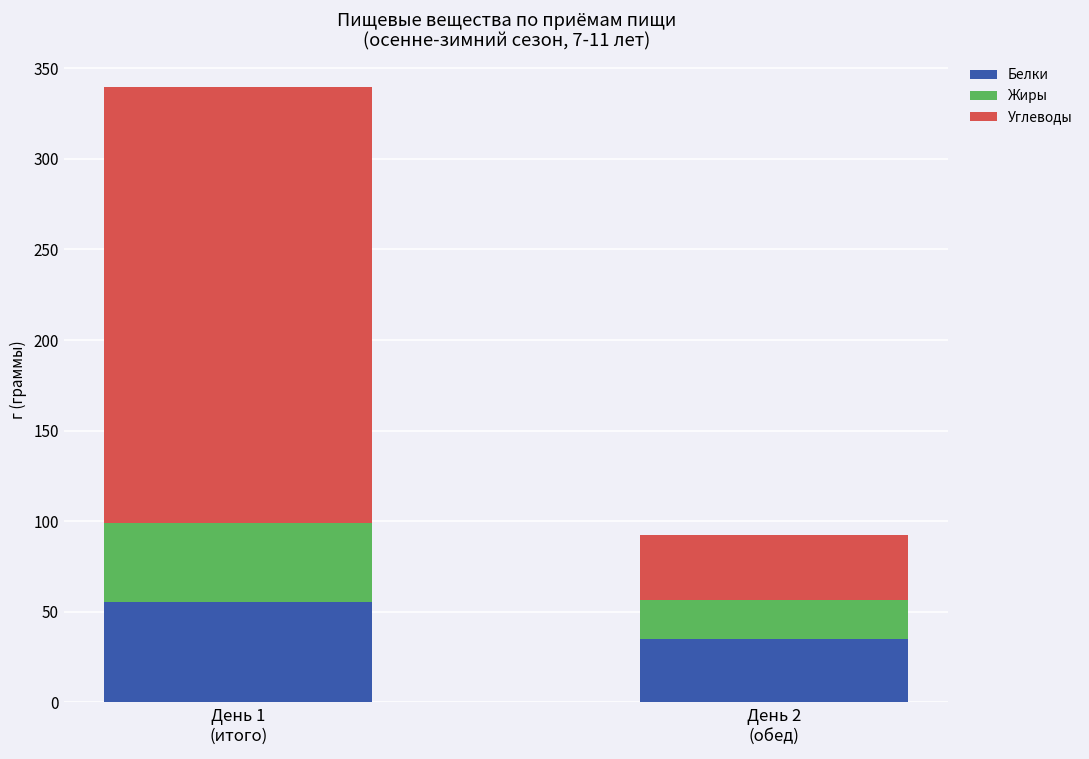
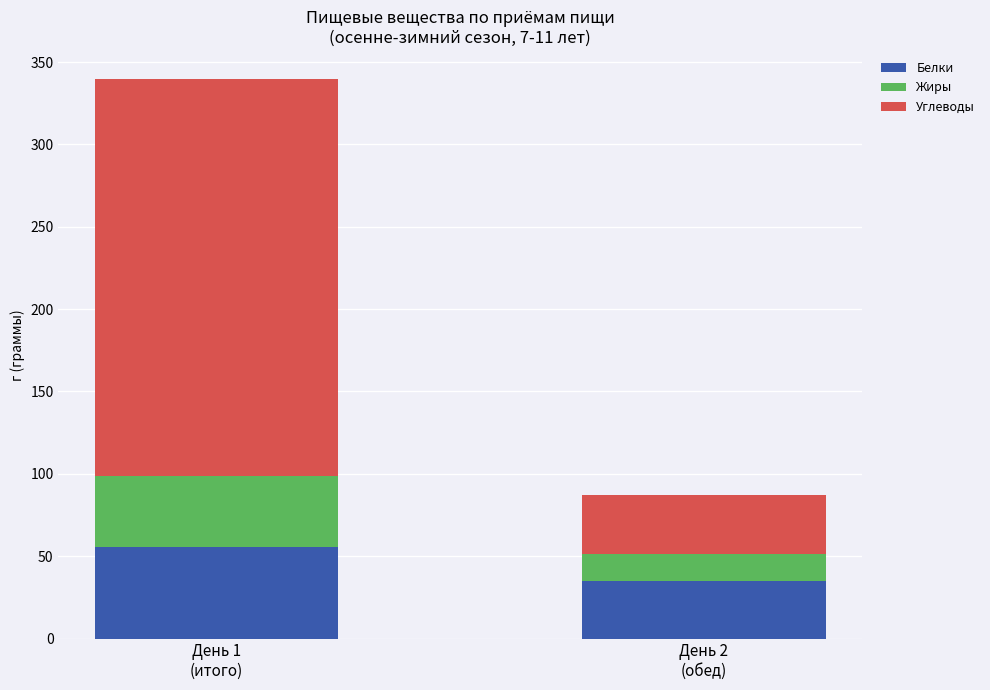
Жиры, День 2 (обед): 22 -> 16
